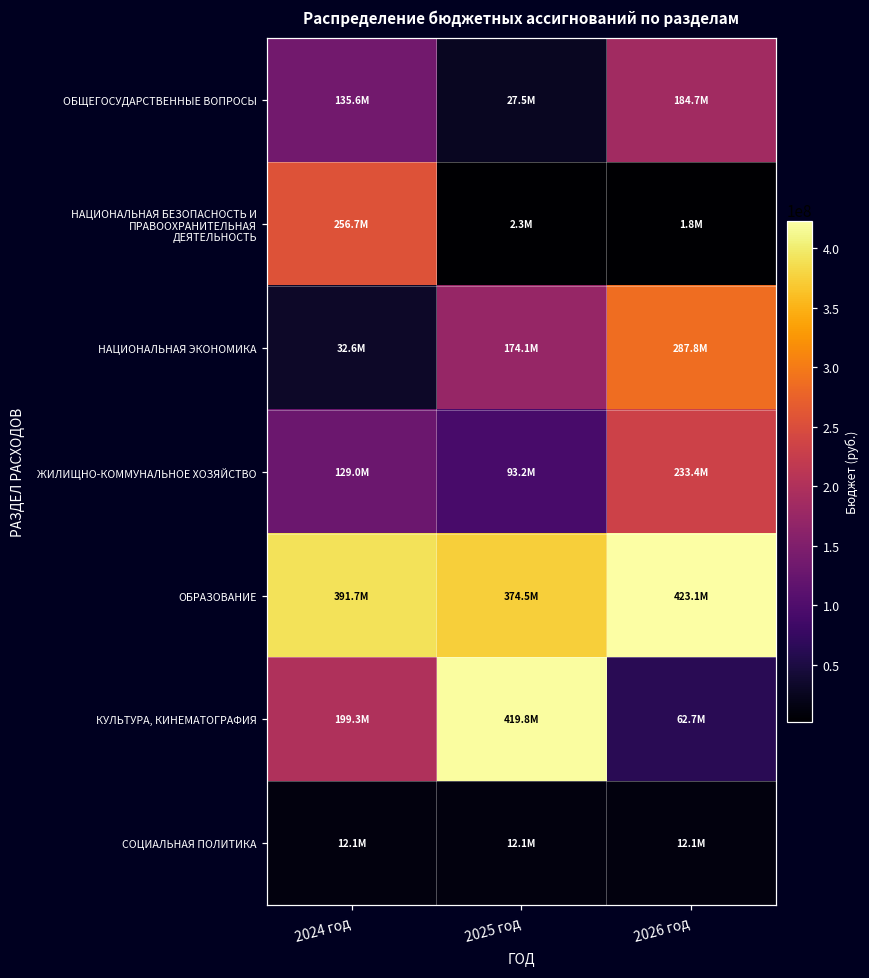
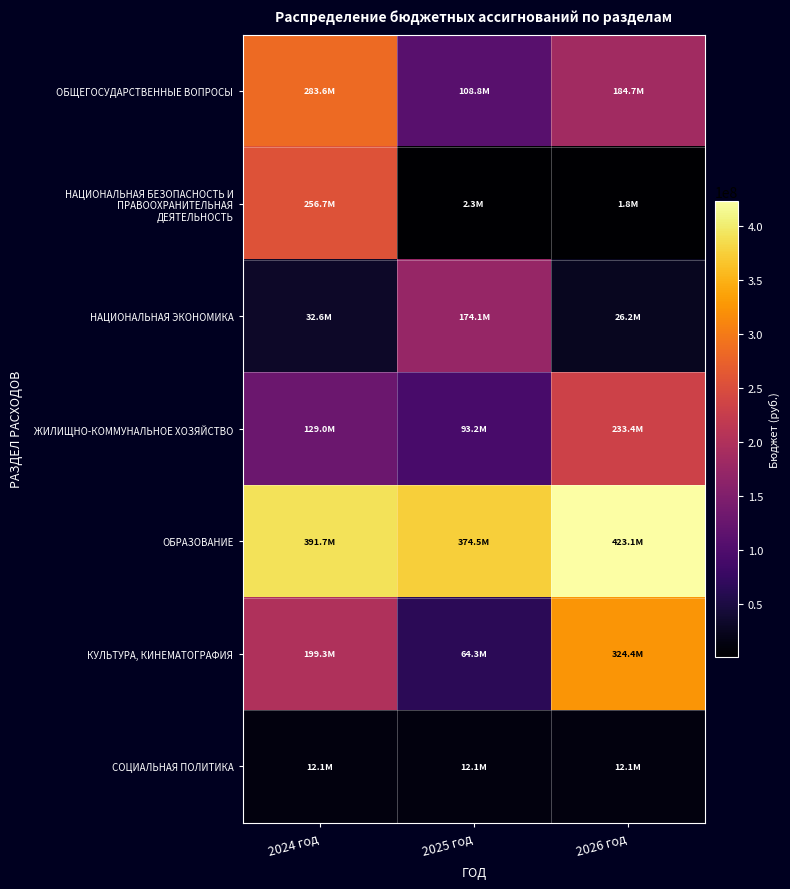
ОБЩЕГОСУДАРСТВЕННЫЕ ВОПРОСЫ, 2024 год: 135.6М -> 283.6М
ОБЩЕГОСУДАРСТВЕННЫЕ ВОПРОСЫ, 2025 год: 27.5М -> 108.8М
НАЦИОНАЛЬНАЯ ЭКОНОМИКА, 2026 год: 287.8М -> 26.2М
КУЛЬТУРА, КИНЕМАТОГРАФИЯ, 2025 год: 419.8М -> 64.3М
КУЛЬТУРА, КИНЕМАТОГРАФИЯ, 2026 год: 62.7М -> 324.4М
